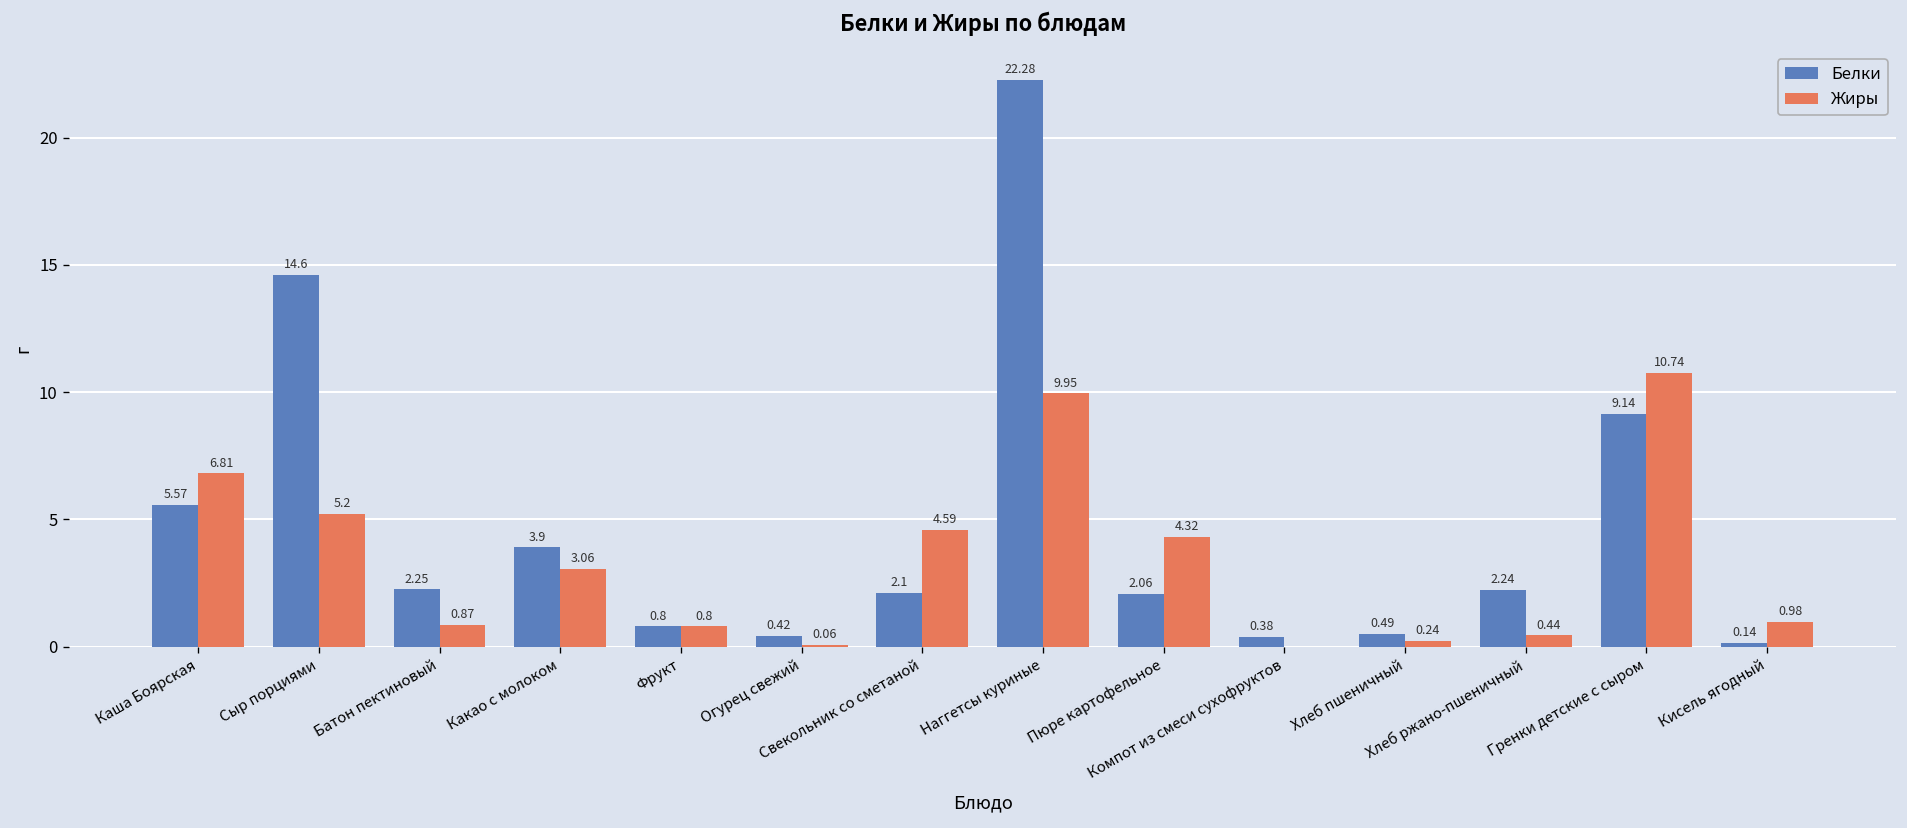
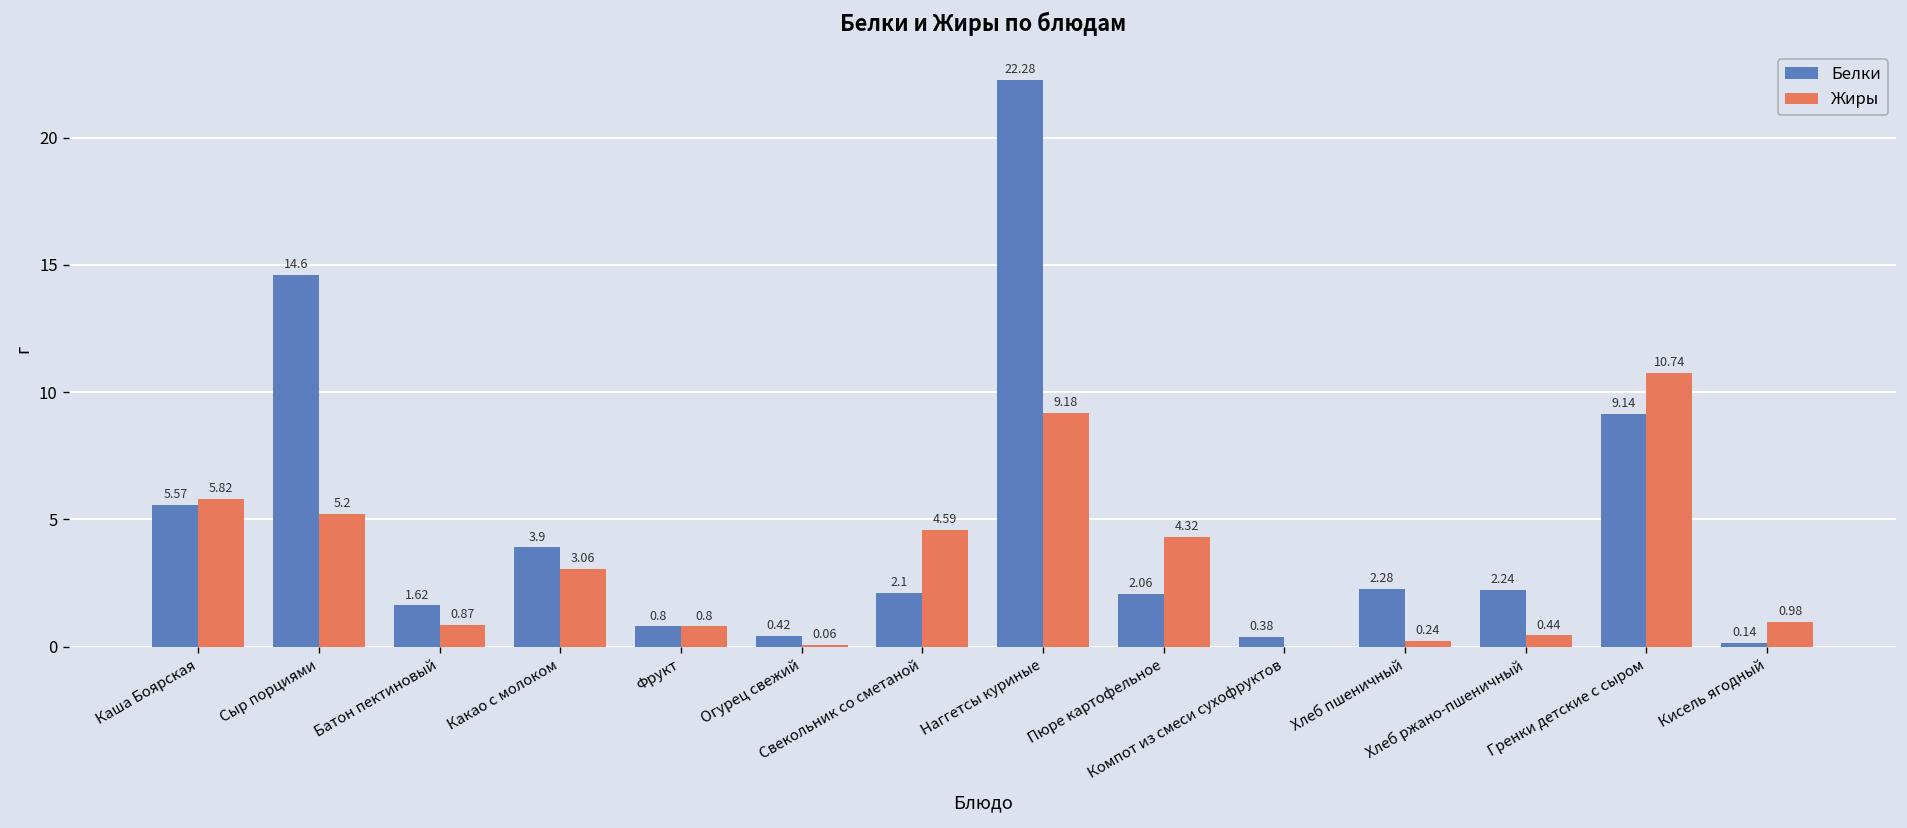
Жиры, Каша Боярская: 6.81 -> 5.82
Белки, Батон пектиновый: 2.25 -> 1.62
Жиры, Наггетсы куриные: 9.95 -> 9.18
Белки, Хлеб пшеничный: 0.49 -> 2.28
